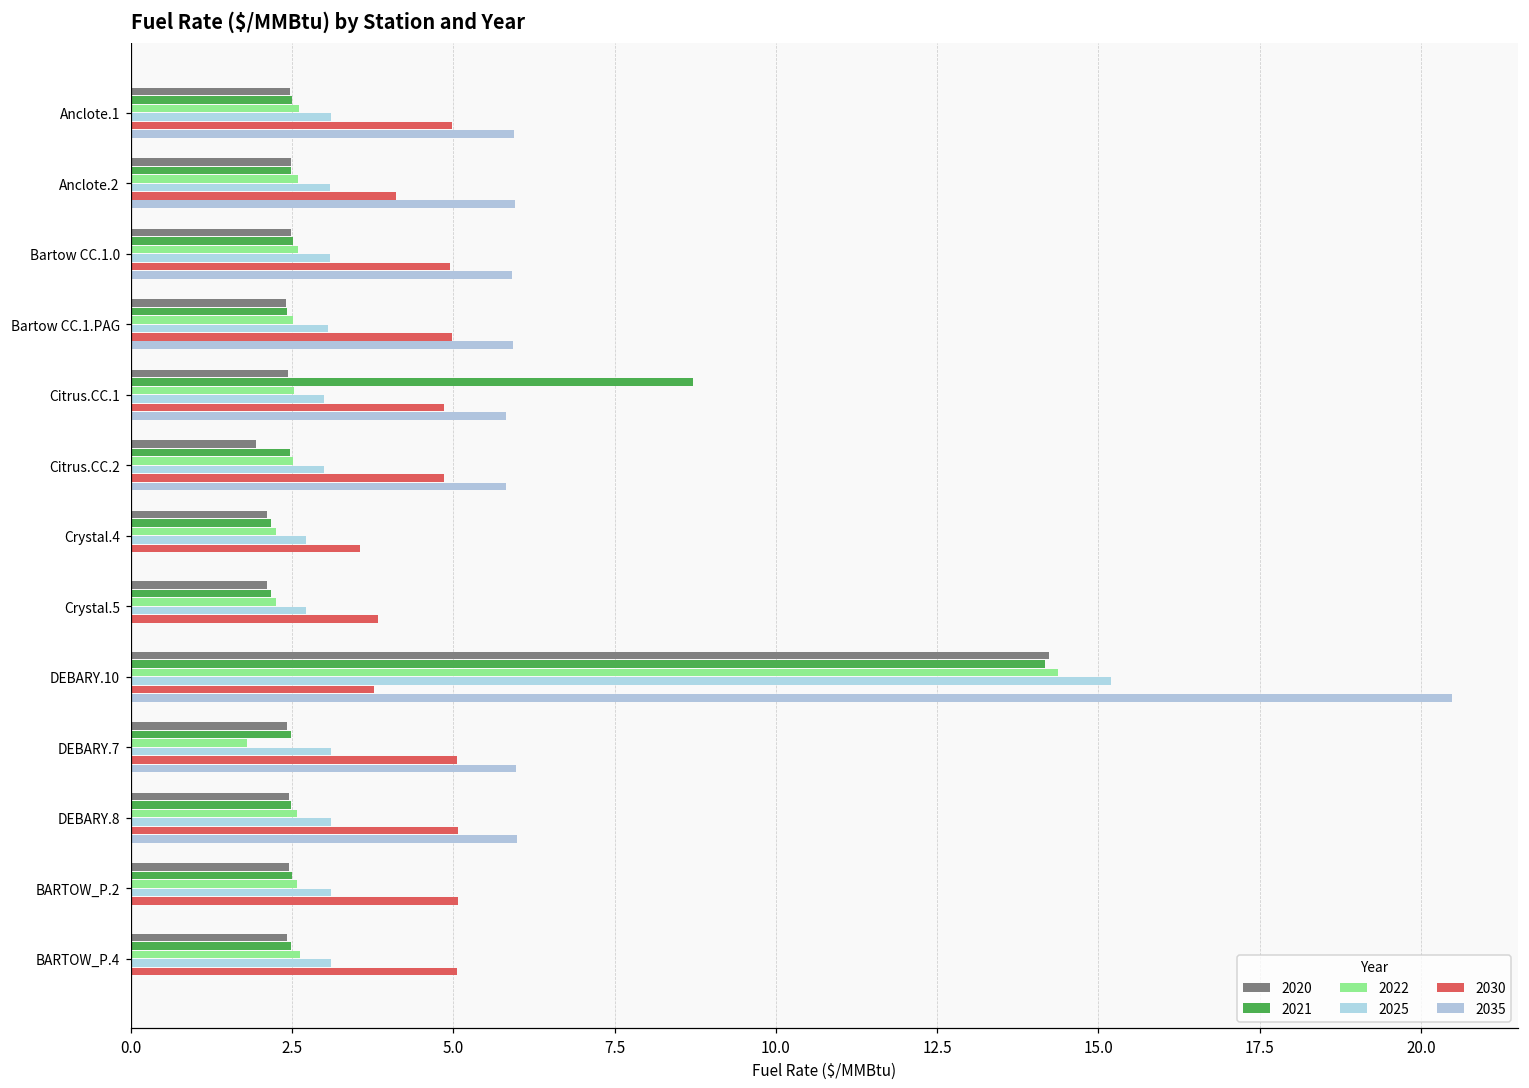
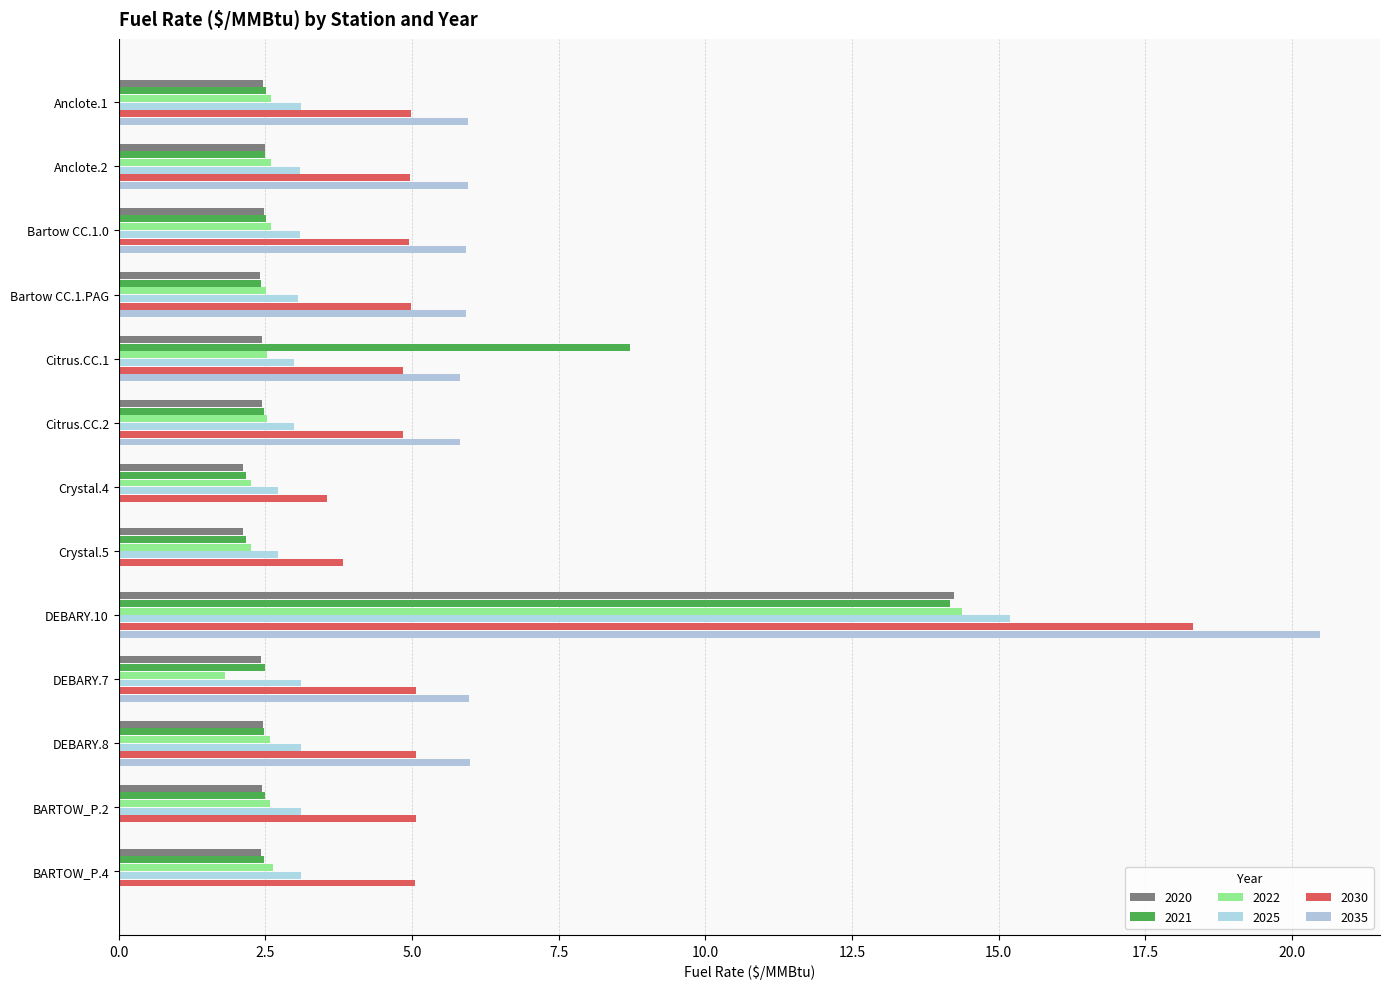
2030, Anclote.2: 4.1 -> 5.0
2020, Citrus.CC.2: 1.9 -> 2.4
2030, DEBARY.10: 3.8 -> 18.3
